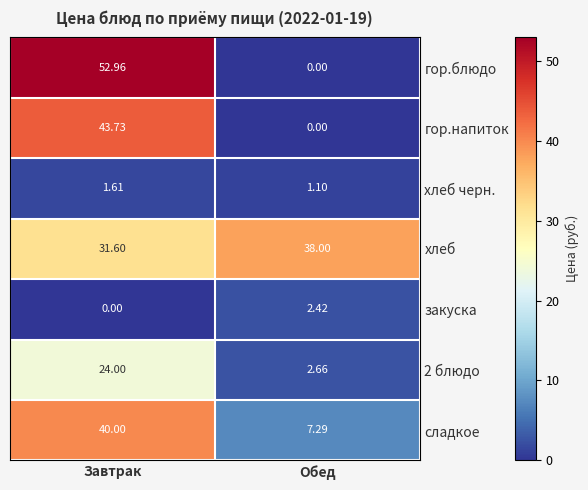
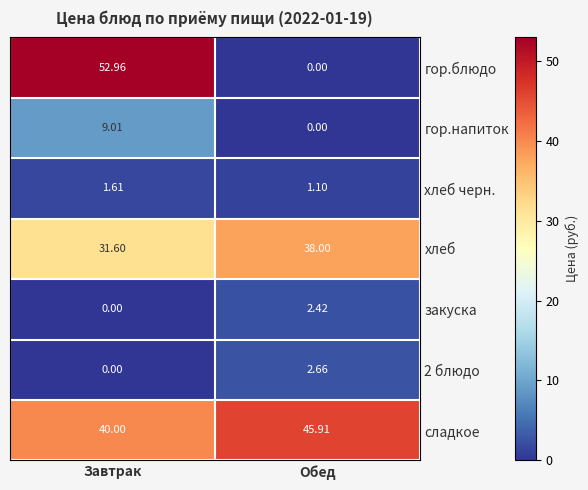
гор.напиток, Завтрак: 43.73 -> 9.01
2 блюдо, Завтрак: 24.00 -> 0.00
сладкое, Обед: 7.29 -> 45.91
